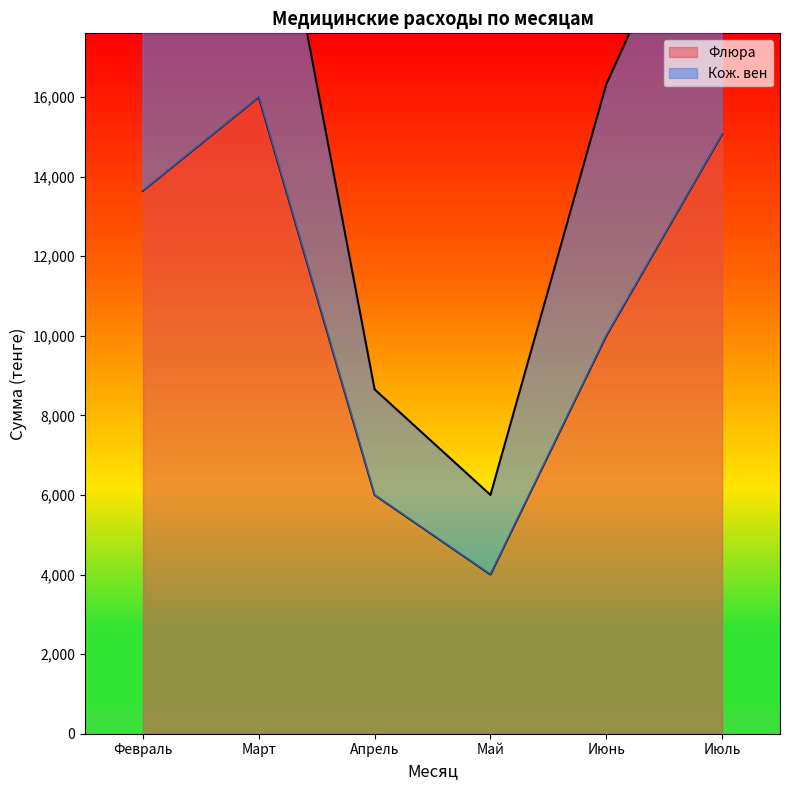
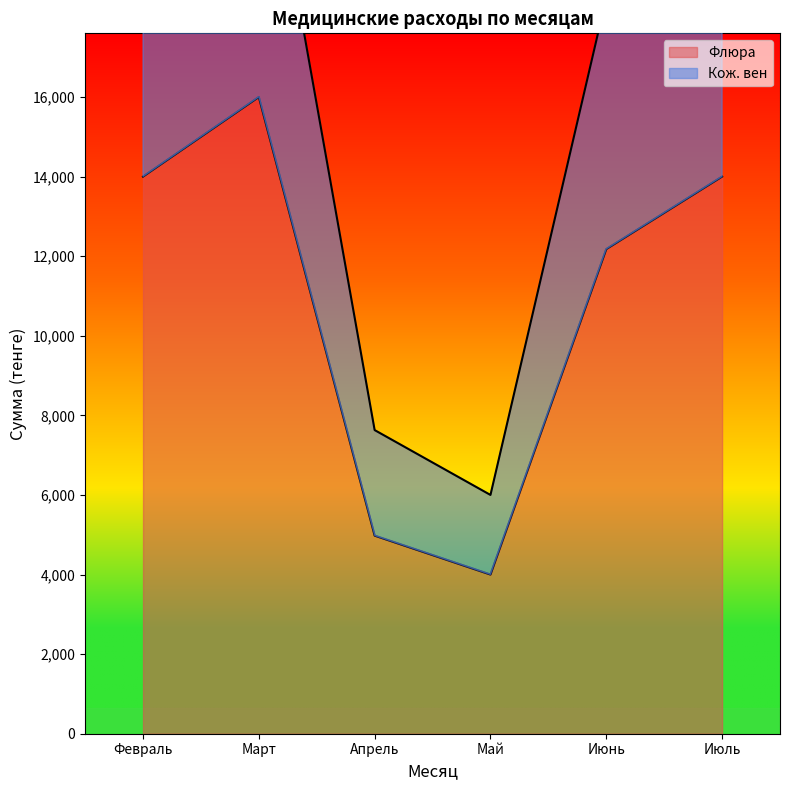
Флюра, Февраль: 13,600 -> 14,000
Флюра, Апрель: 6,000 -> 5,000
Флюра, Июнь: 10,000 -> 12,200
Флюра, Июль: 15,100 -> 14,000
